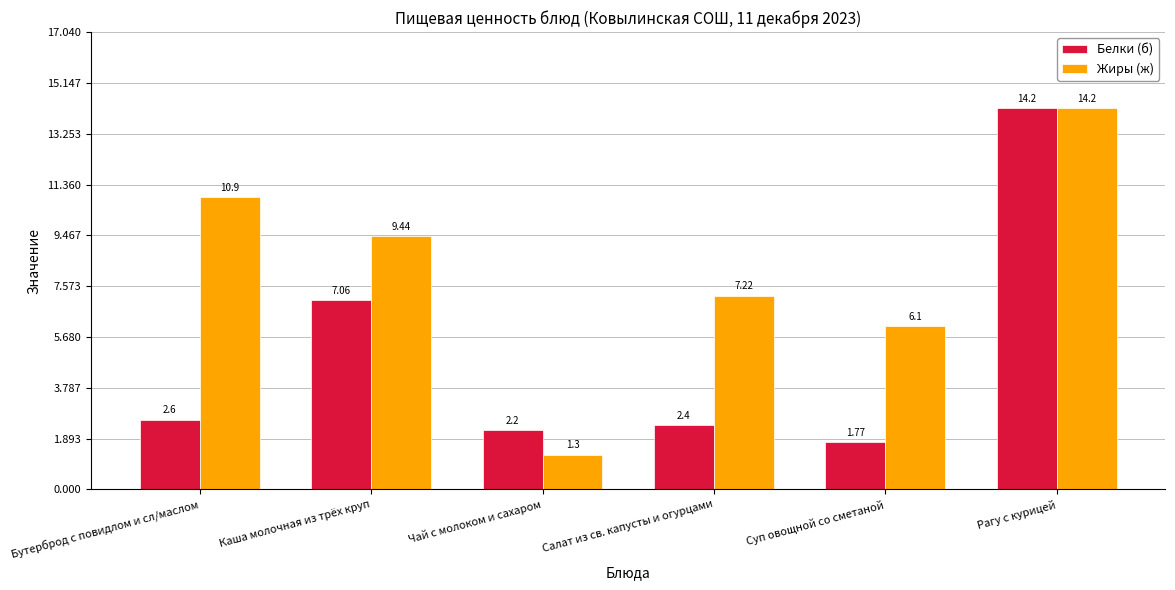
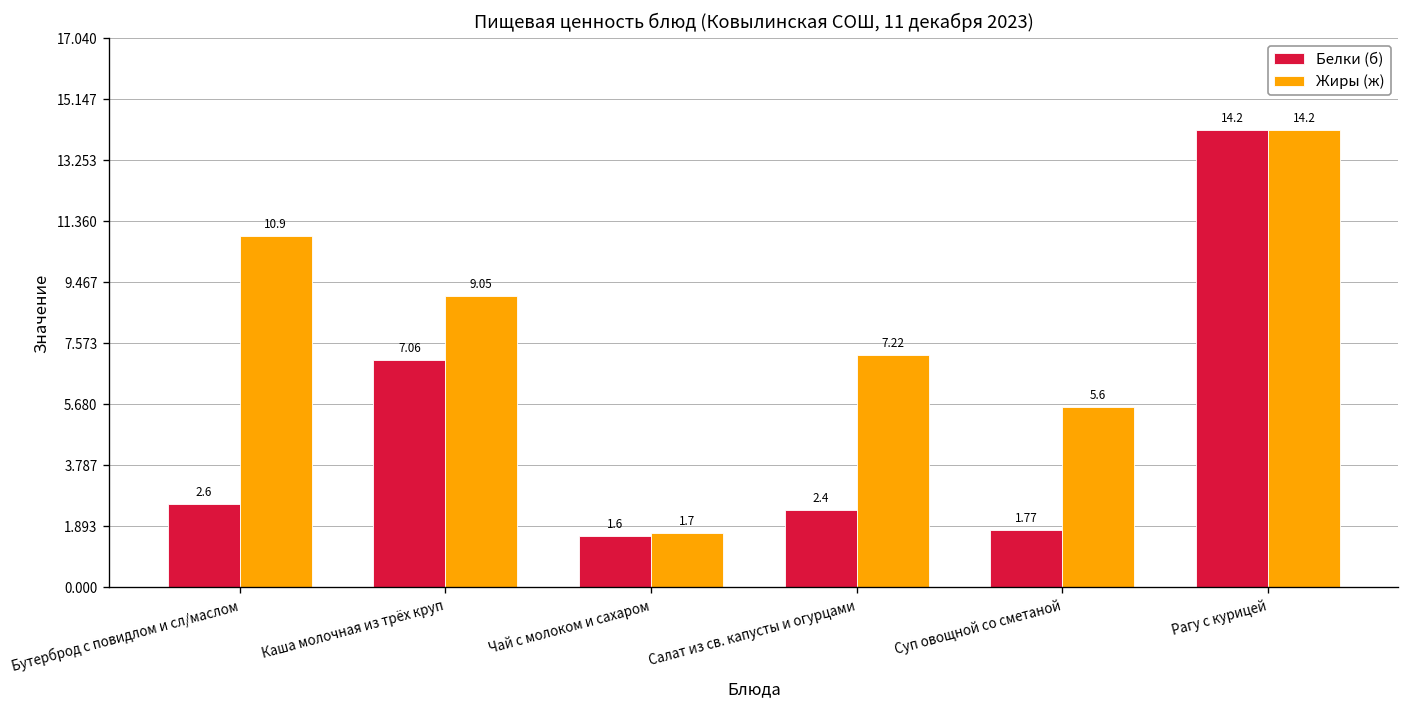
Жиры (ж), Каша молочная из трёх круп: 9.44 -> 9.05
Белки (б), Чай с молоком и сахаром: 2.2 -> 1.6
Жиры (ж), Чай с молоком и сахаром: 1.3 -> 1.7
Жиры (ж), Суп овощной со сметаной: 6.1 -> 5.6
